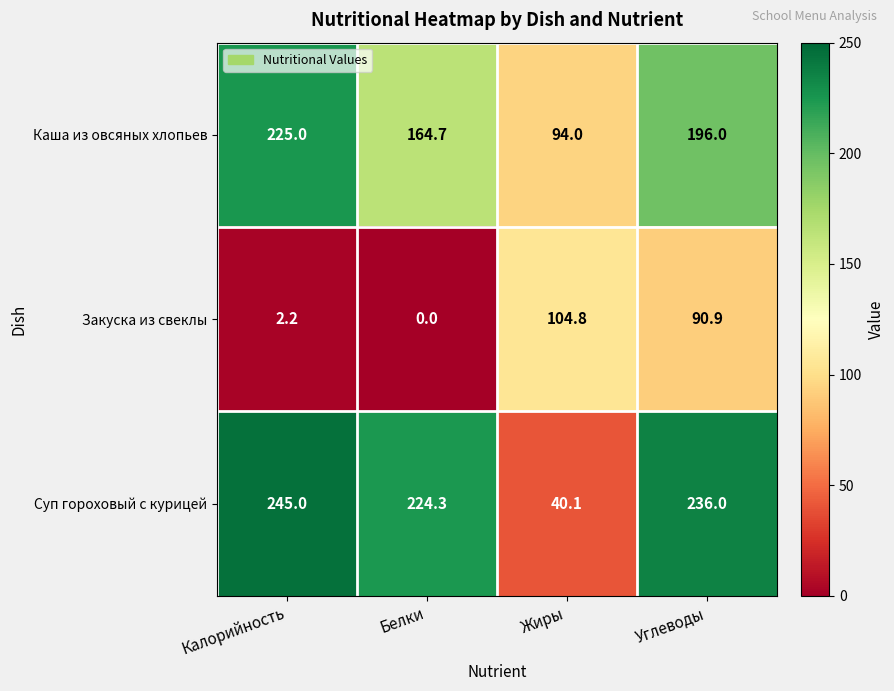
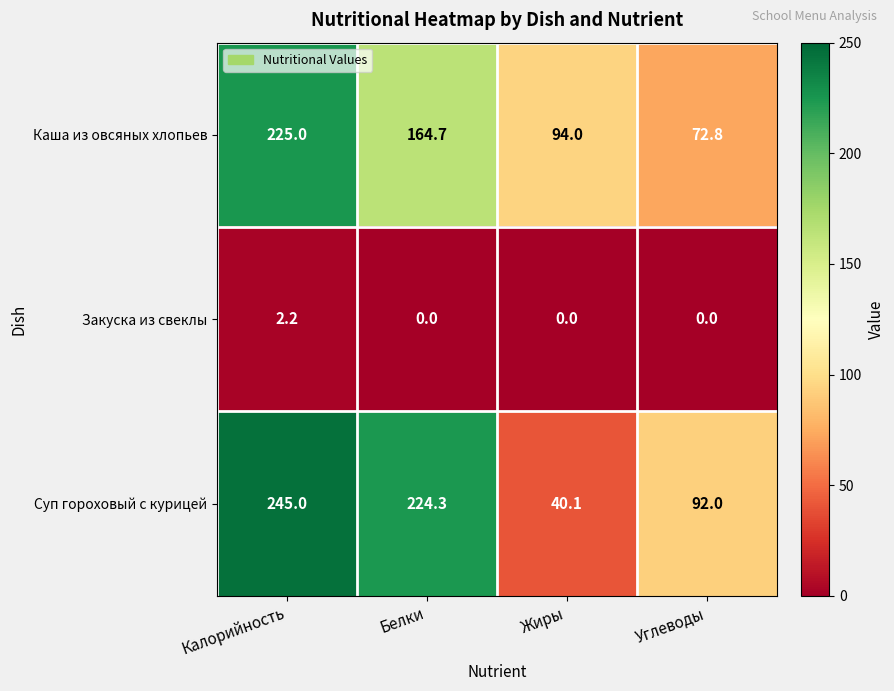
Каша из овсяных хлопьев, Углеводы: 196.0 -> 72.8
Закуска из свеклы, Жиры: 104.8 -> 0.0
Закуска из свеклы, Углеводы: 90.9 -> 0.0
Суп гороховый с курицей, Углеводы: 236.0 -> 92.0
